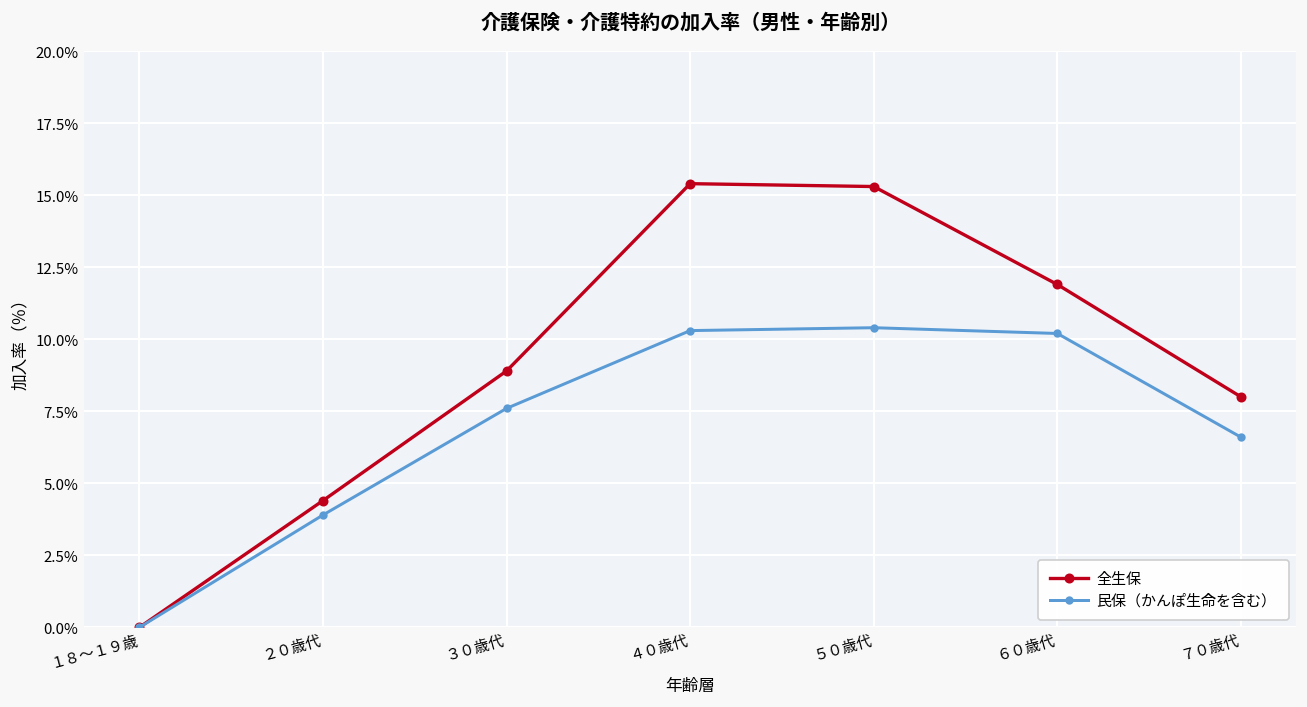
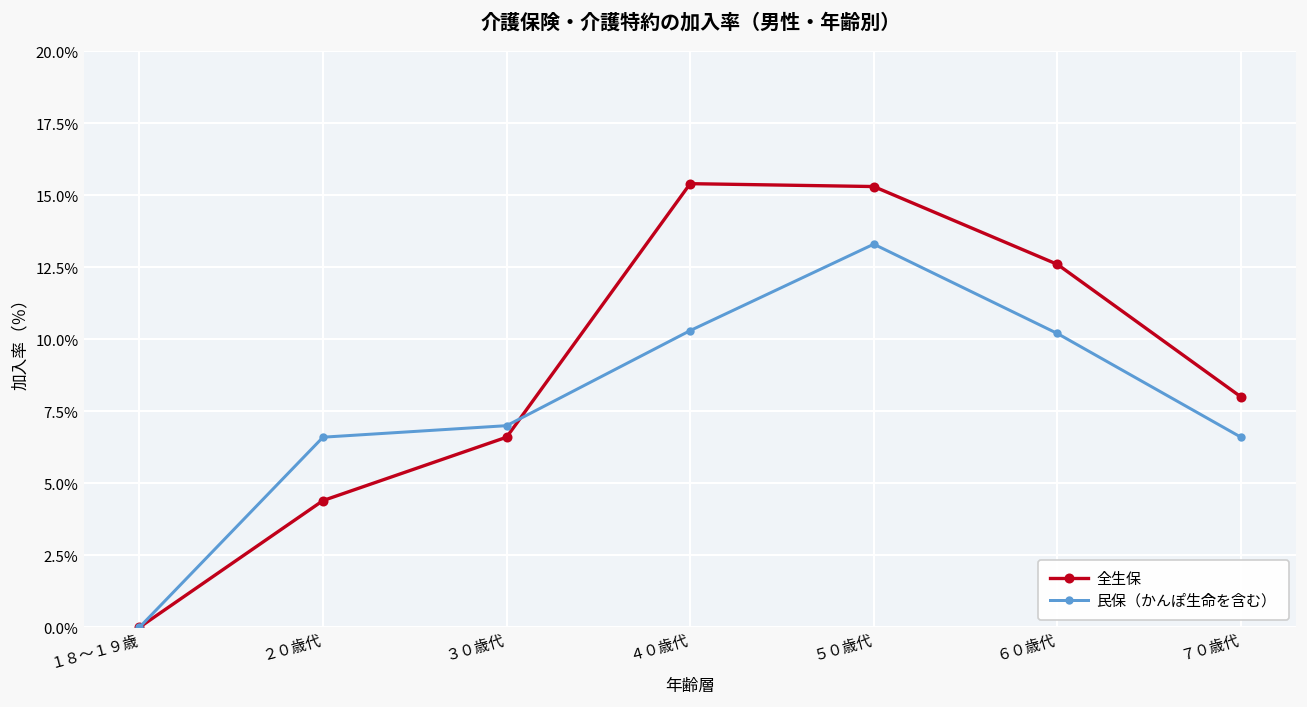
民保（かんぽ生命を含む）, ２０歳代: 3.9% -> 6.6%
全生保, ３０歳代: 8.9% -> 6.6%
民保（かんぽ生命を含む）, ３０歳代: 7.6% -> 7.0%
民保（かんぽ生命を含む）, ５０歳代: 10.4% -> 13.3%
全生保, ６０歳代: 11.9% -> 12.6%
